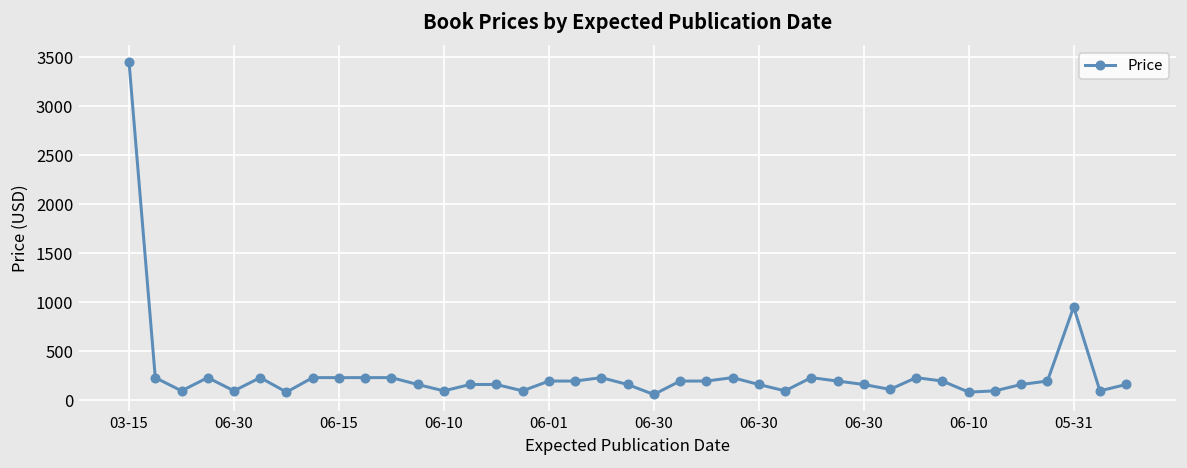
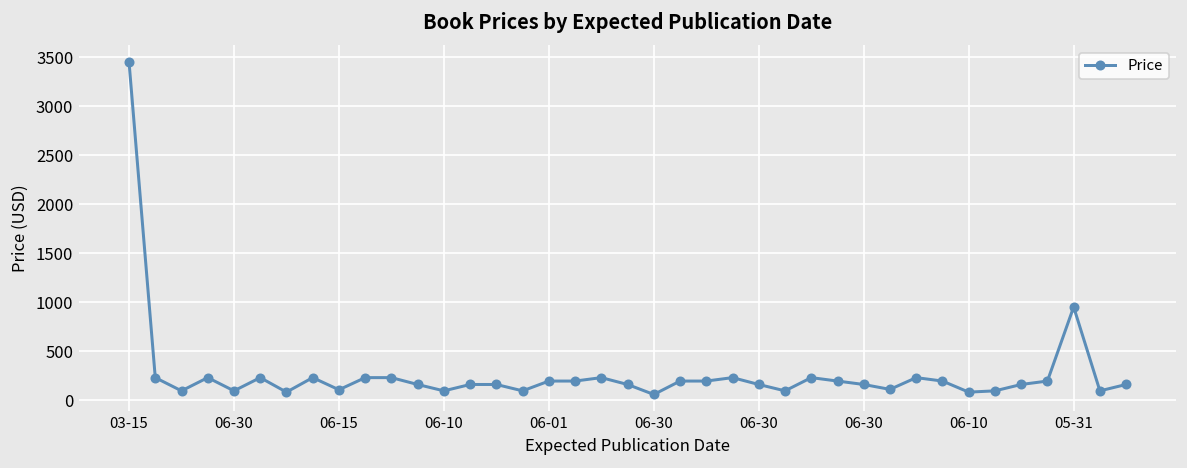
06-15: 200 -> 100
